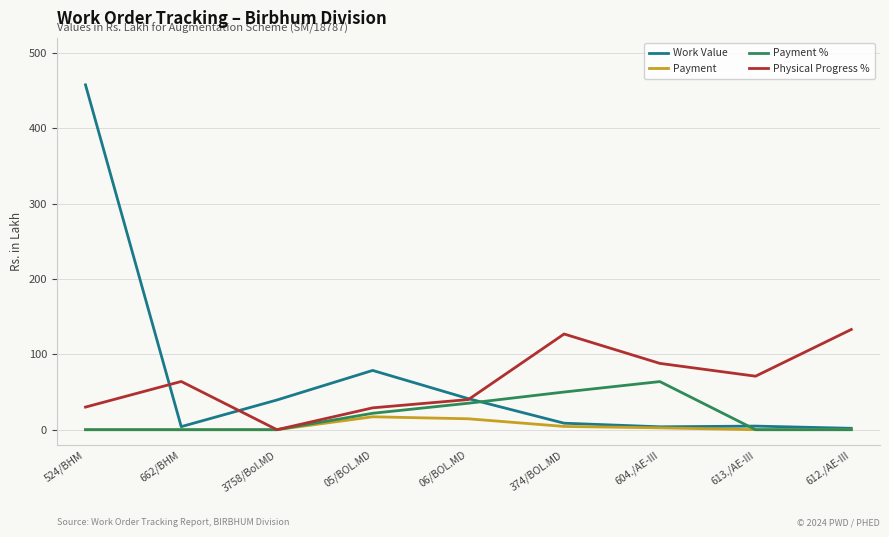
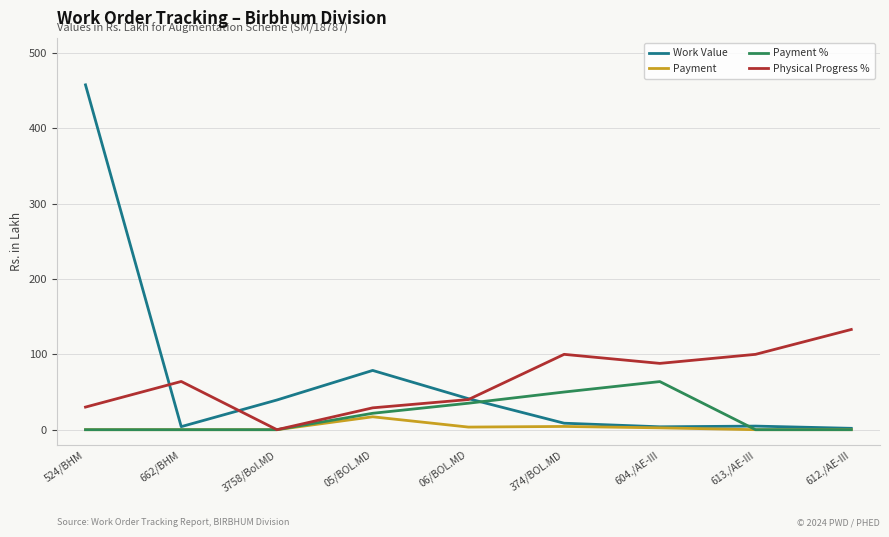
Payment, 06/BOL.MD: 10 -> 0
Physical Progress %, 374/BOL.MD: 130 -> 100
Physical Progress %, 613./AE-III: 70 -> 100
